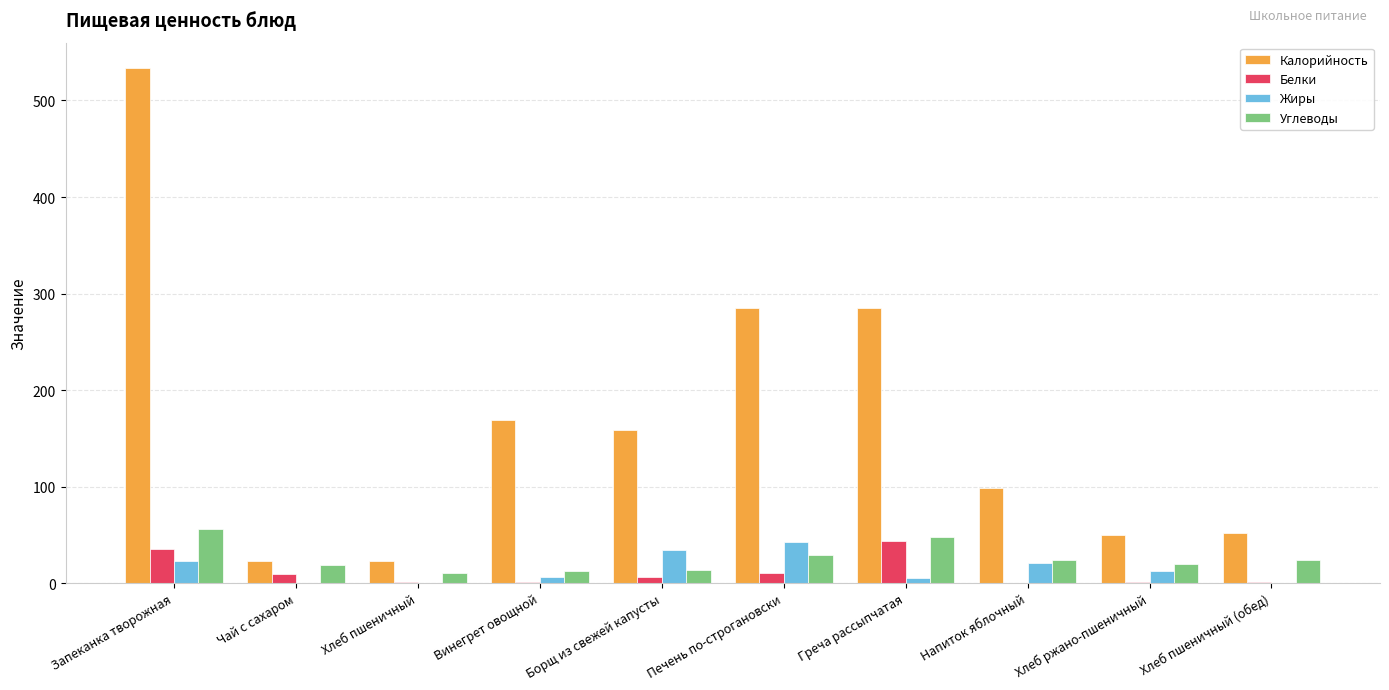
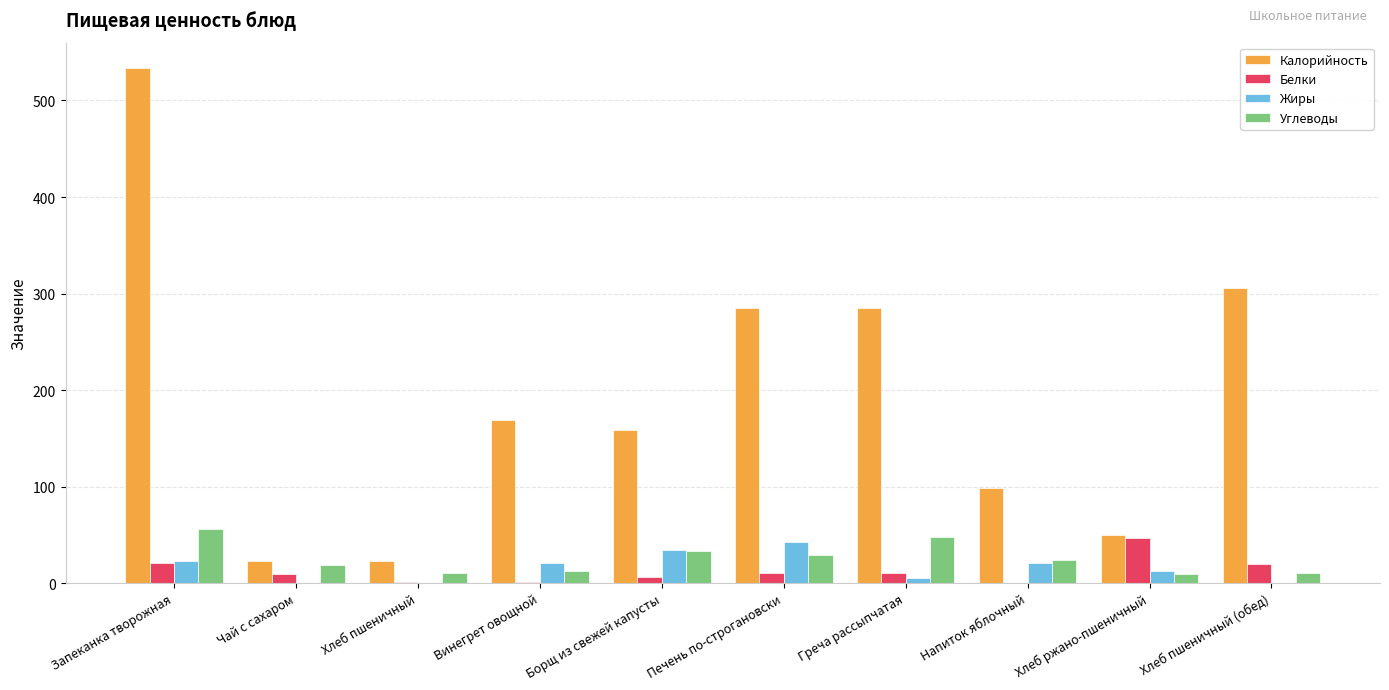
Белки, Запеканка творожная: 30 -> 20
Жиры, Винегрет овощной: 10 -> 20
Углеводы, Борщ из свежей капусты: 10 -> 30
Белки, Греча рассыпчатая: 40 -> 10
Белки, Хлеб ржано-пшеничный: 0 -> 50
Углеводы, Хлеб ржано-пшеничный: 20 -> 10
Калорийность, Хлеб пшеничный (обед): 50 -> 310
Белки, Хлеб пшеничный (обед): 0 -> 20
Углеводы, Хлеб пшеничный (обед): 20 -> 10
